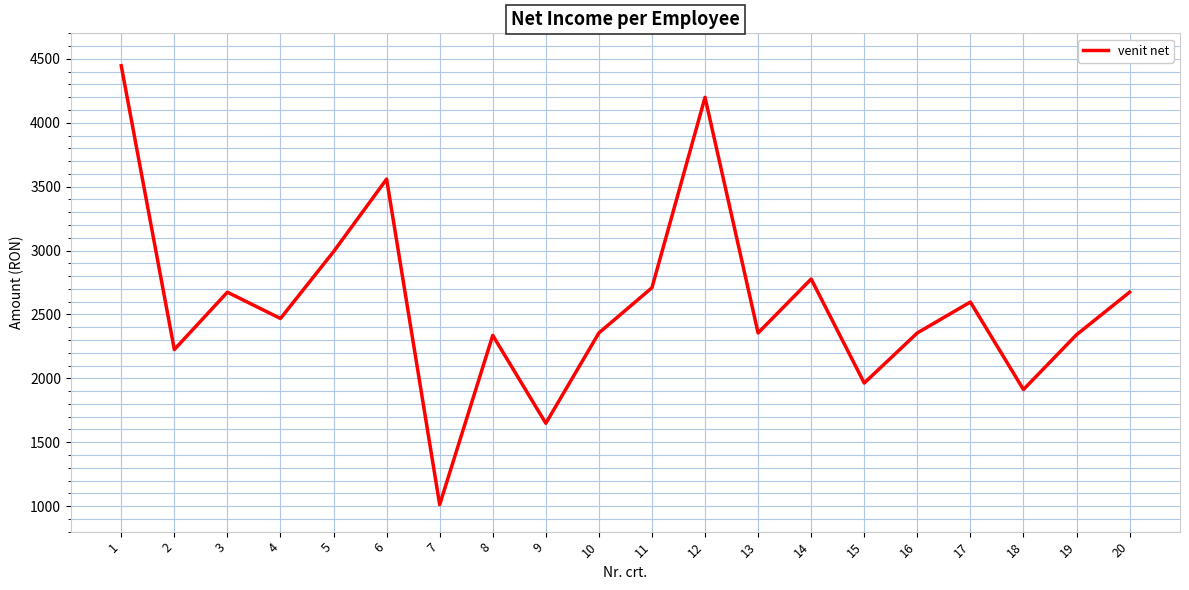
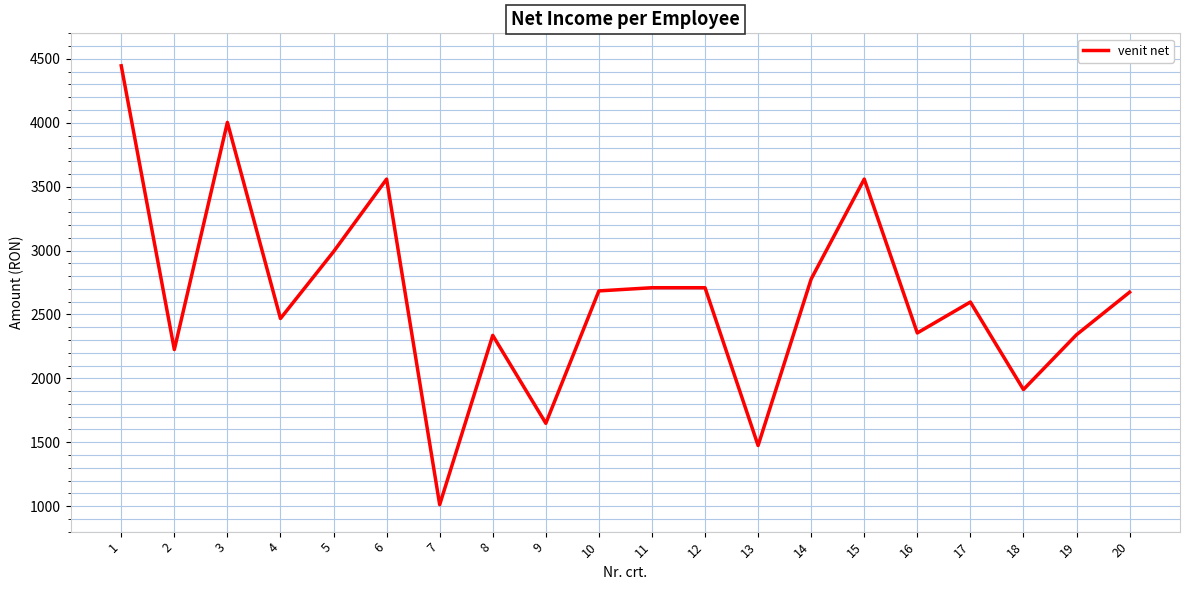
3: 2670 -> 4000
10: 2360 -> 2680
12: 4200 -> 2710
13: 2360 -> 1470
15: 1960 -> 3560
